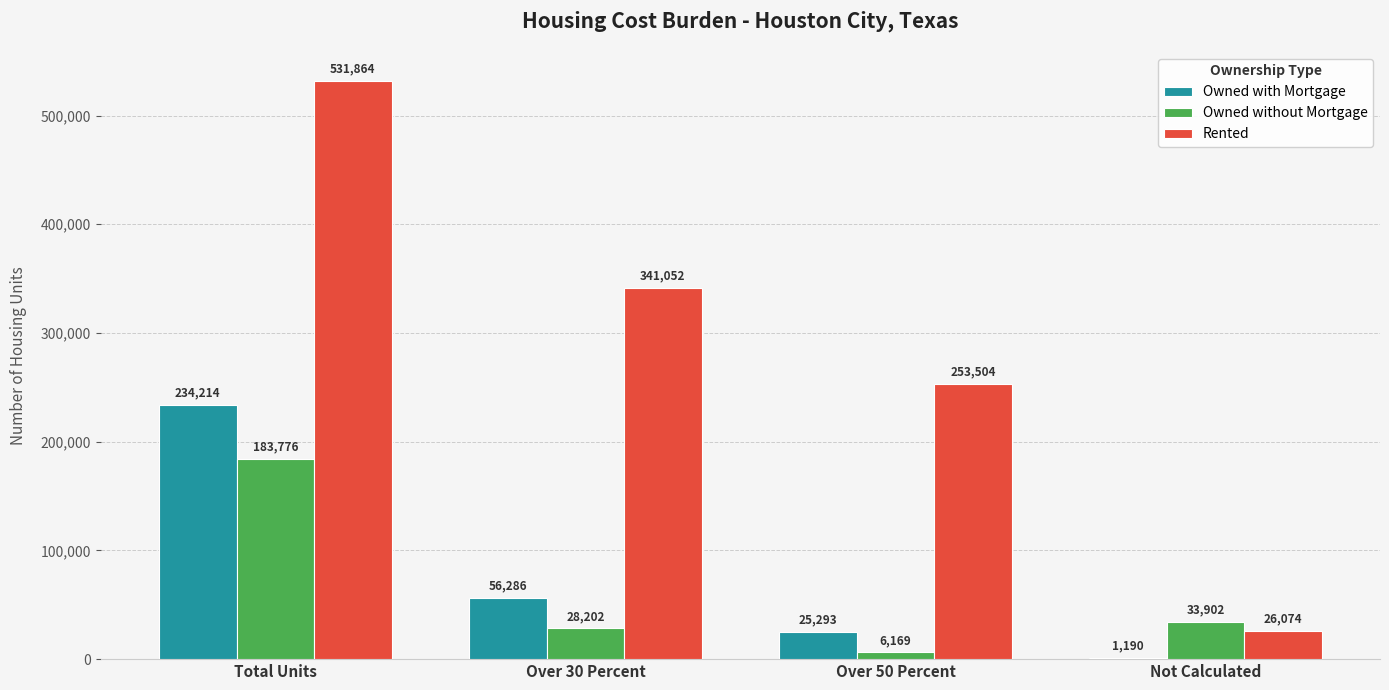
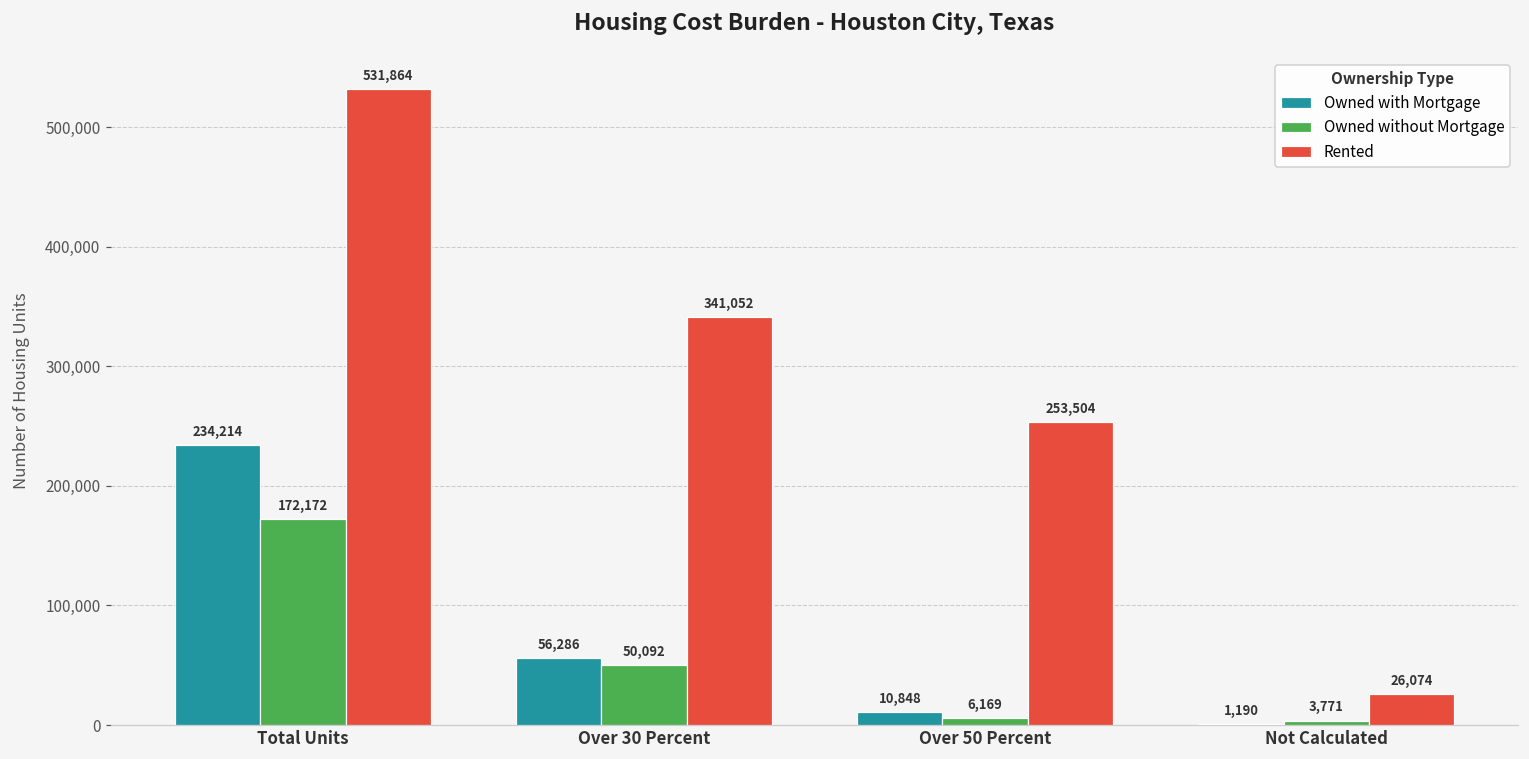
Owned without Mortgage, Total Units: 183,776 -> 172,172
Owned without Mortgage, Over 30 Percent: 28,202 -> 50,092
Owned with Mortgage, Over 50 Percent: 25,293 -> 10,848
Owned without Mortgage, Not Calculated: 33,902 -> 3,771
